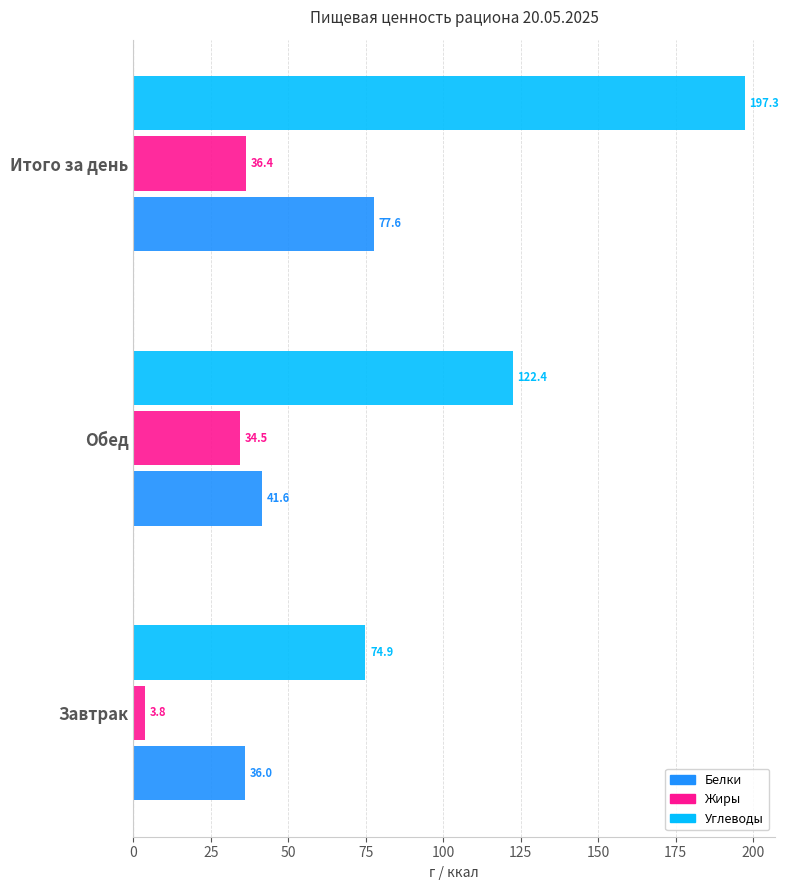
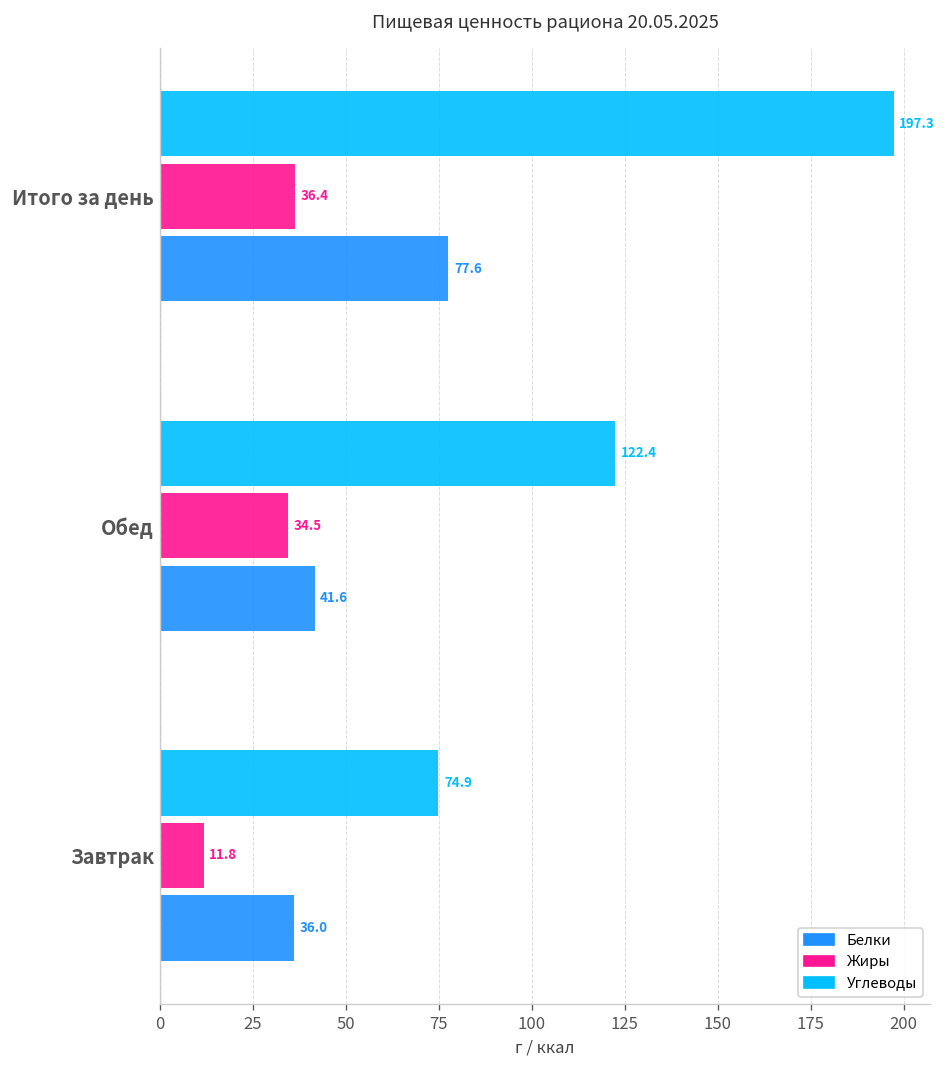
Жиры, Завтрак: 3.8 -> 11.8
